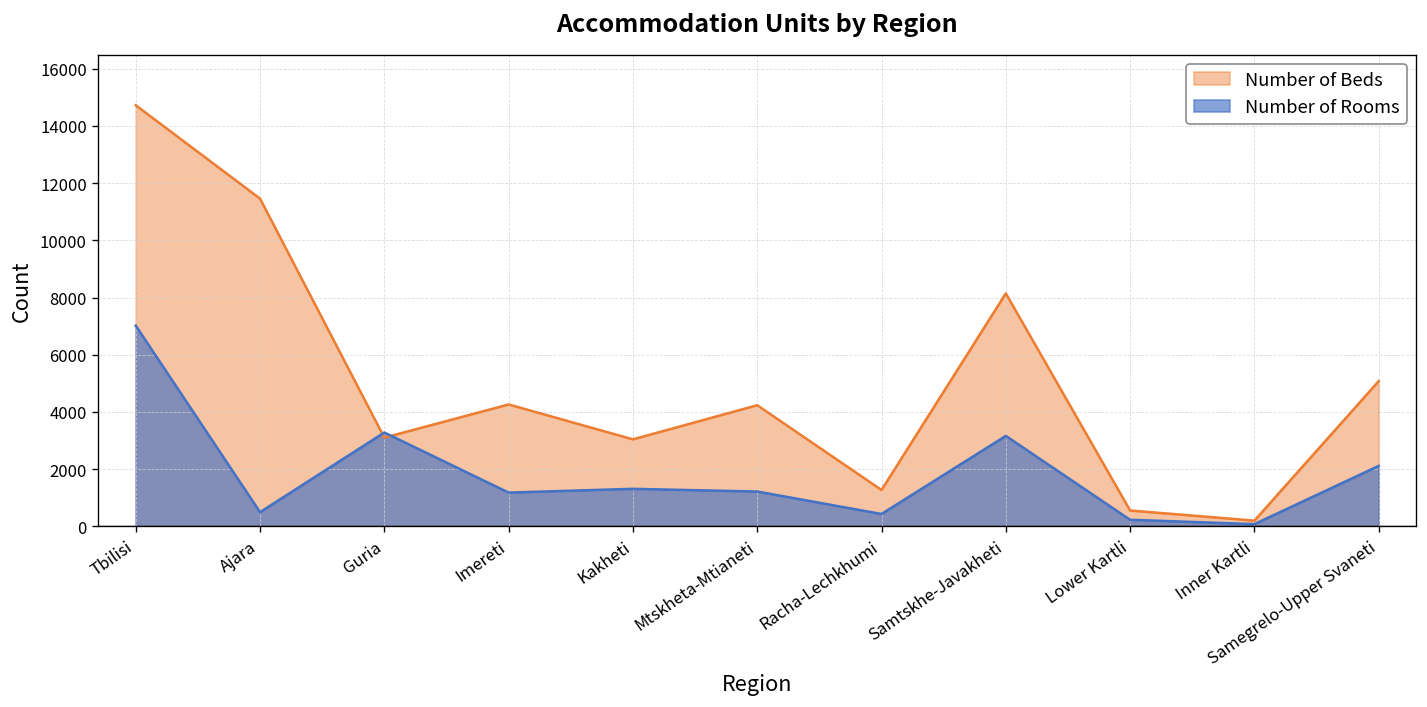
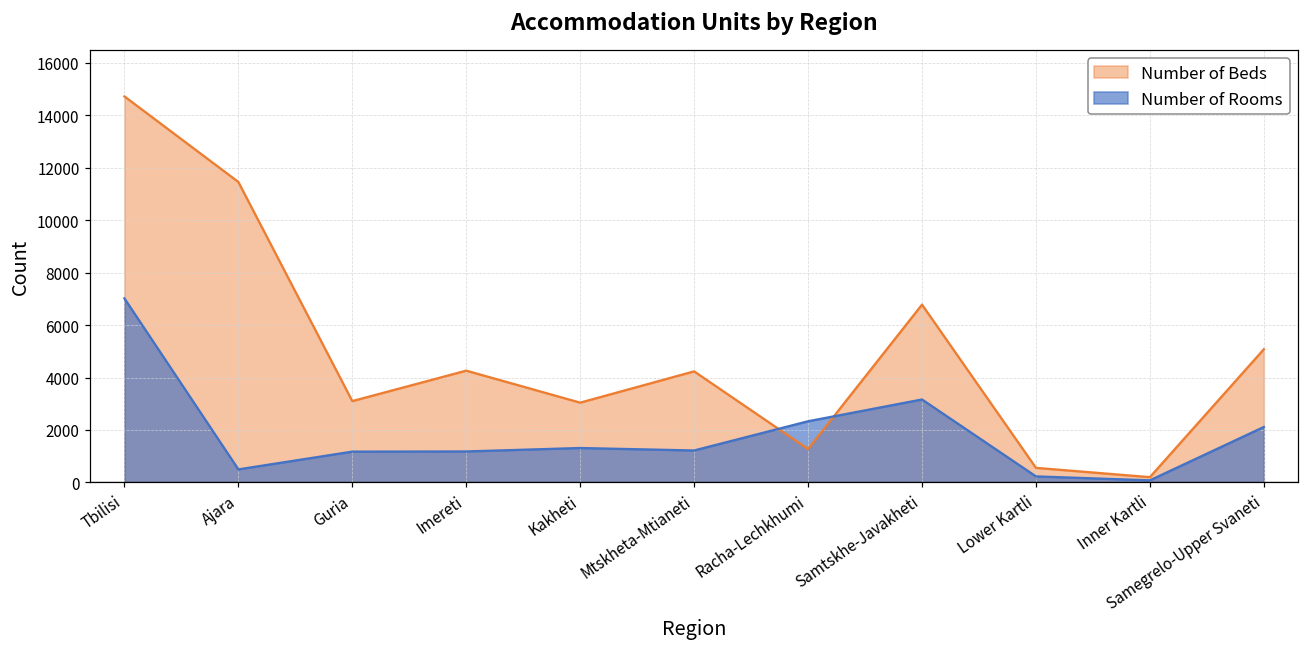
Number of Rooms, Guria: 3300 -> 1200
Number of Rooms, Racha-Lechkhumi: 400 -> 2300
Number of Beds, Samtskhe-Javakheti: 8100 -> 6800
